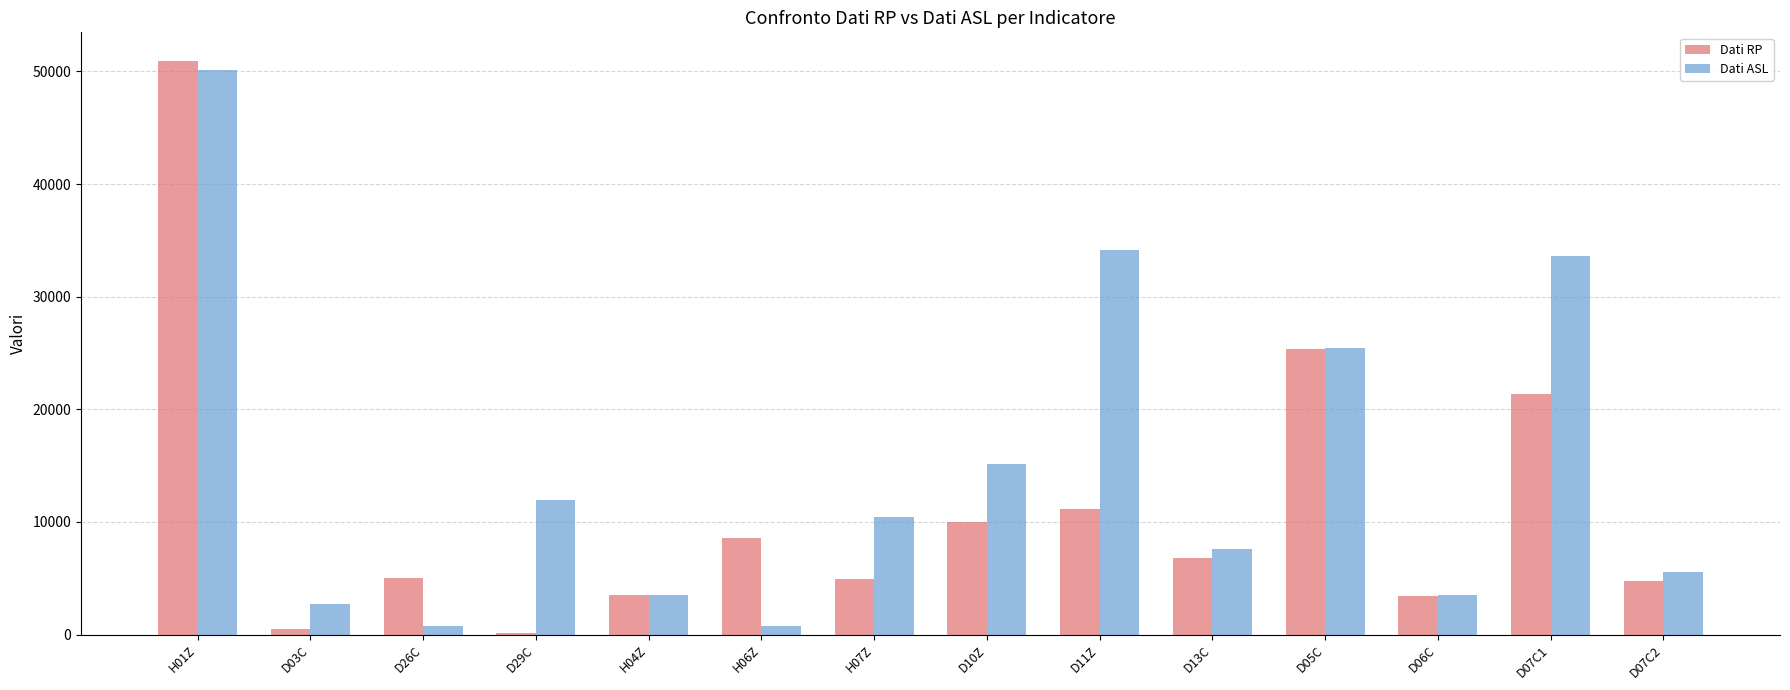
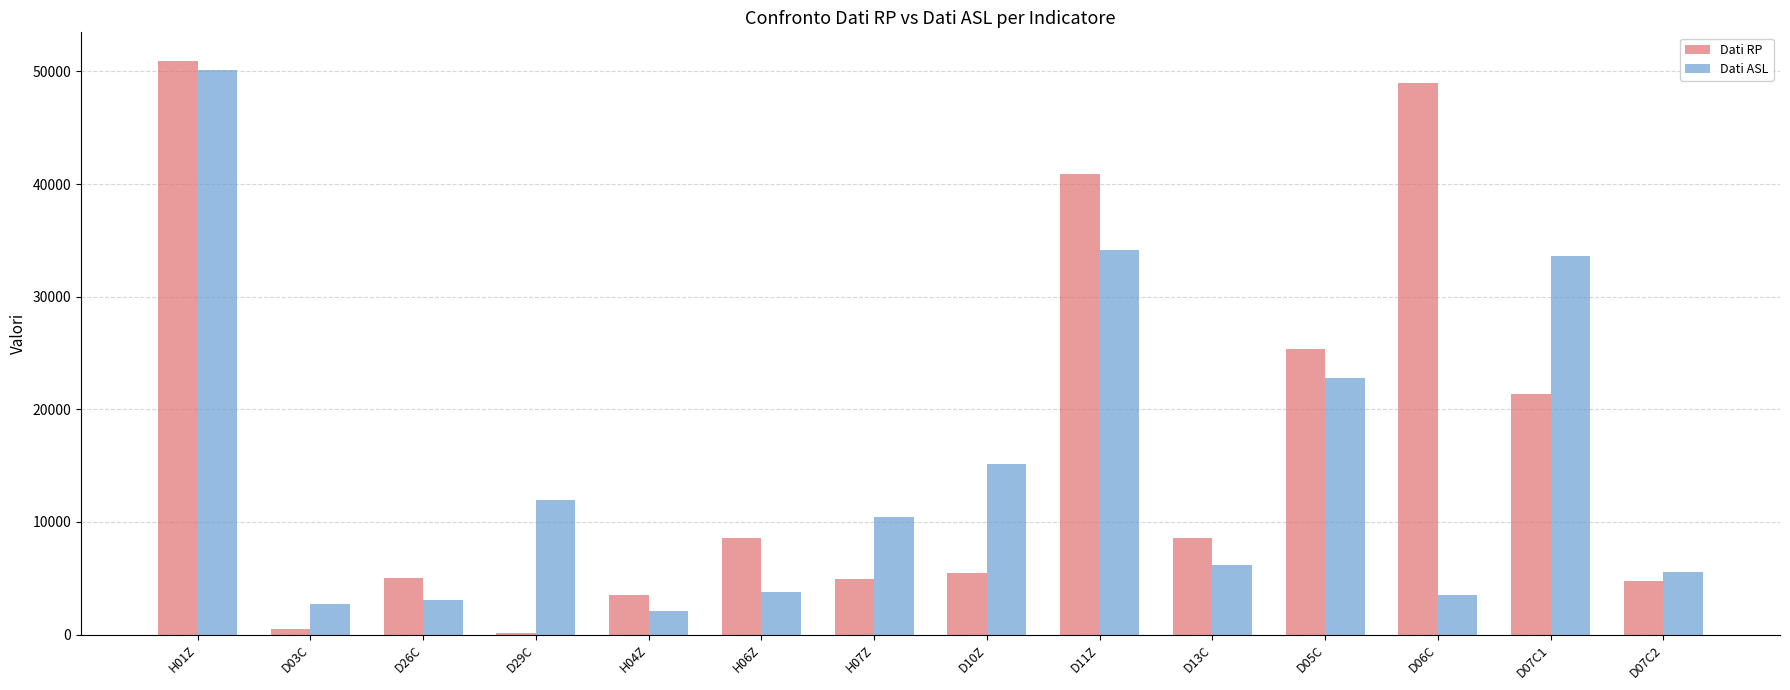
Dati ASL, D26C: 700 -> 3000
Dati ASL, H04Z: 3500 -> 2100
Dati ASL, H06Z: 700 -> 3800
Dati RP, D10Z: 10000 -> 5400
Dati RP, D11Z: 11200 -> 40900
Dati RP, D13C: 6800 -> 8600
Dati ASL, D13C: 7600 -> 6200
Dati ASL, D05C: 25400 -> 22700
Dati RP, D06C: 3500 -> 49000
